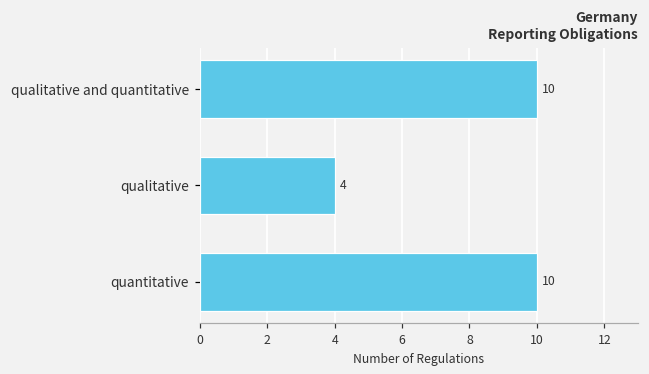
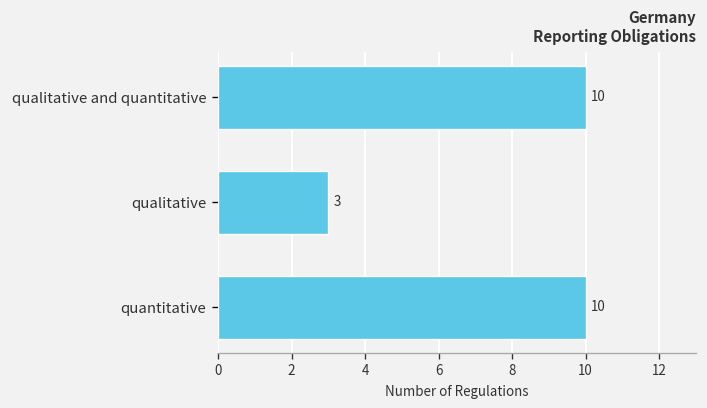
qualitative: 4 -> 3
